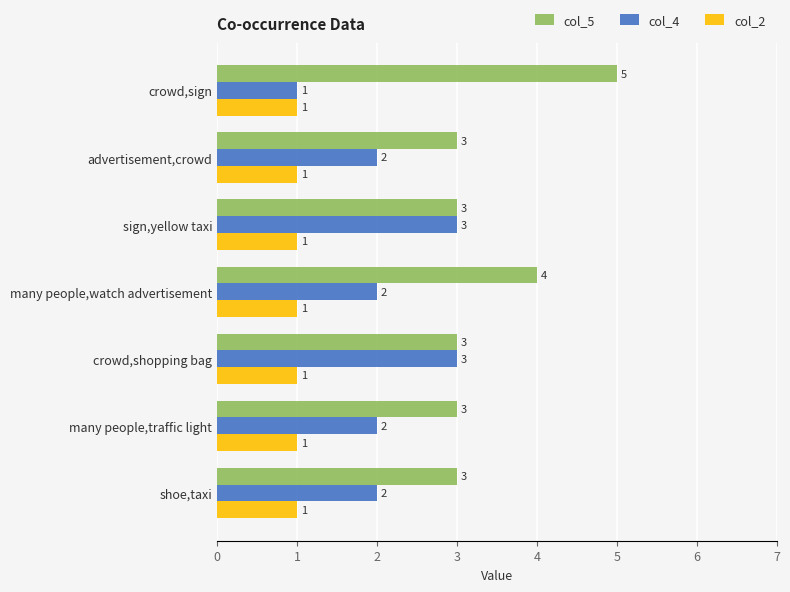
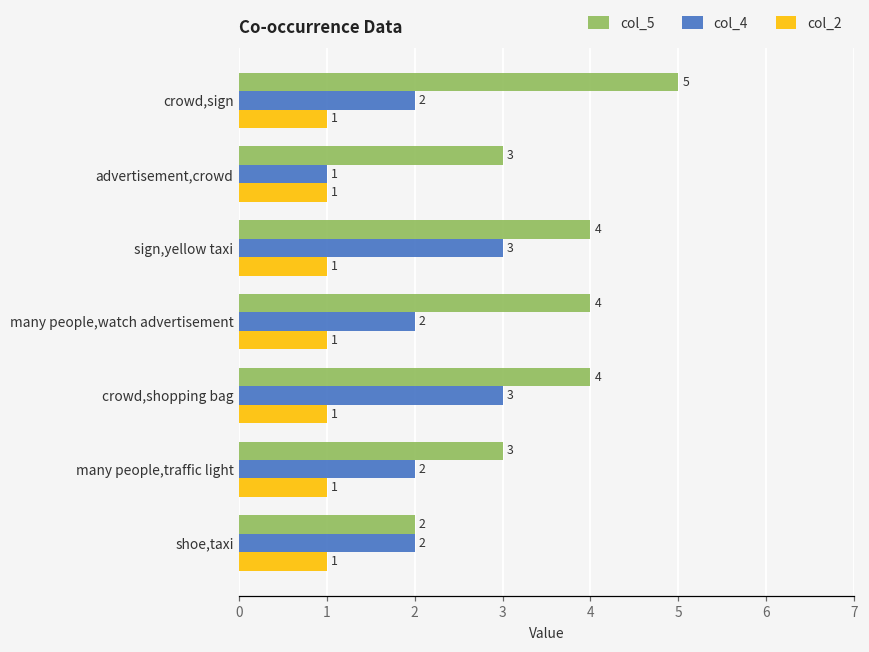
col_4, crowd,sign: 1 -> 2
col_4, advertisement,crowd: 2 -> 1
col_5, sign,yellow taxi: 3 -> 4
col_5, crowd,shopping bag: 3 -> 4
col_5, shoe,taxi: 3 -> 2
